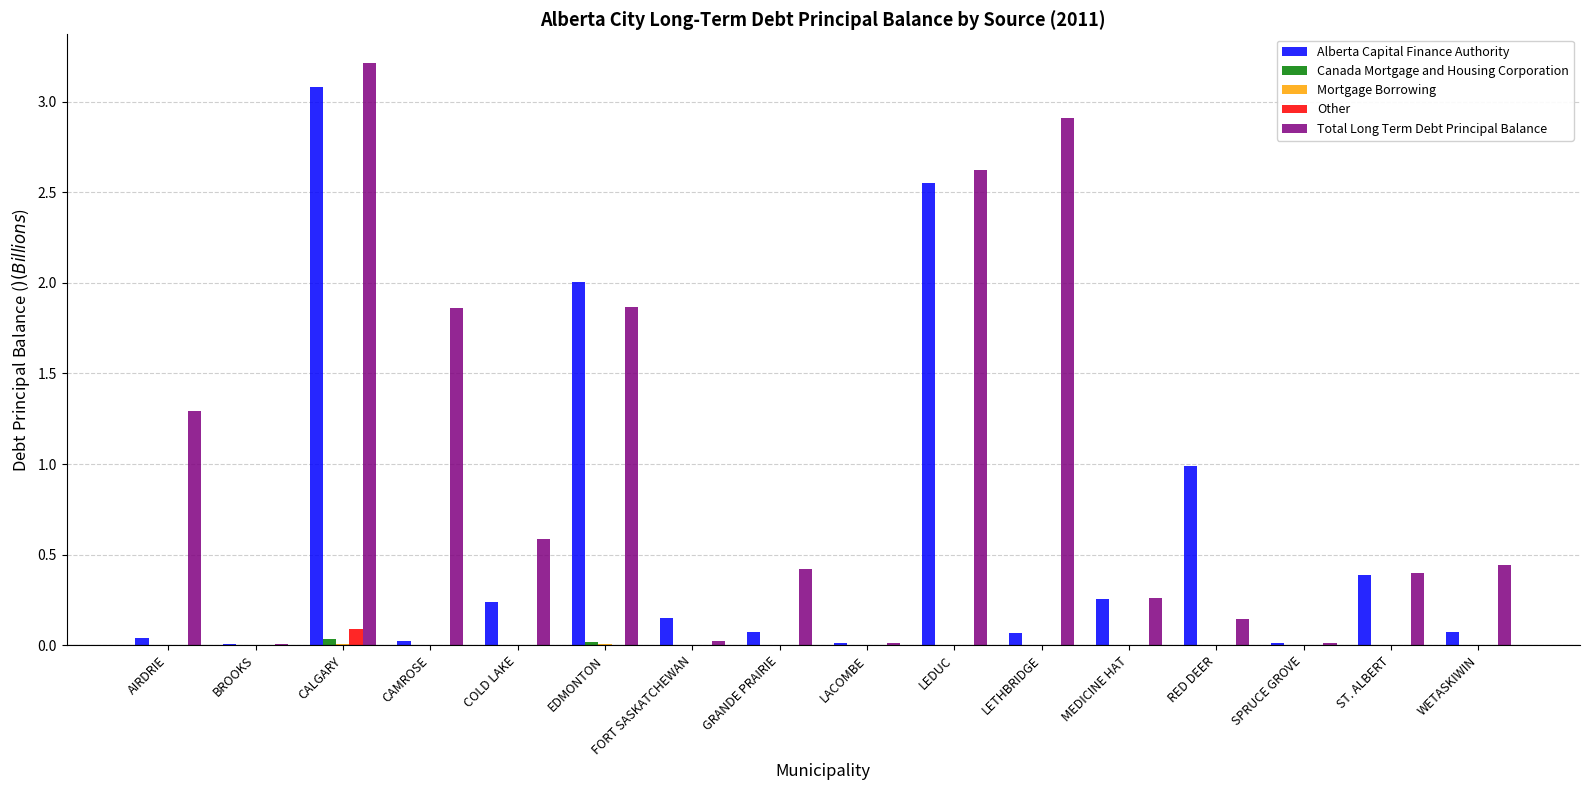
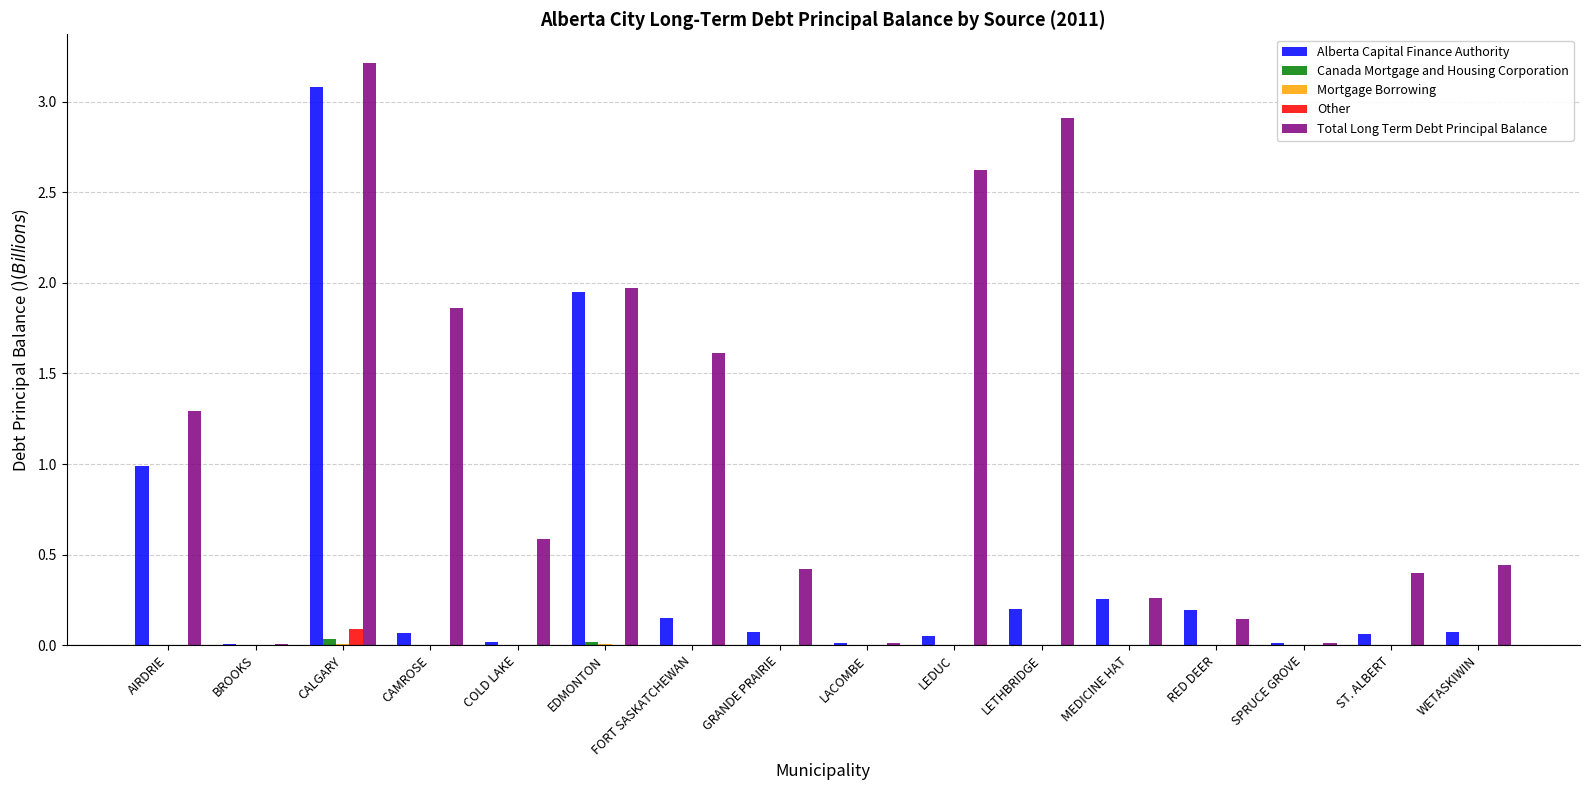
Alberta Capital Finance Authority, AIRDRIE: 0.04 -> 0.99
Alberta Capital Finance Authority, CAMROSE: 0.02 -> 0.07
Alberta Capital Finance Authority, COLD LAKE: 0.24 -> 0.02
Alberta Capital Finance Authority, EDMONTON: 2.01 -> 1.95
Total Long Term Debt Principal Balance, EDMONTON: 1.86 -> 1.97
Total Long Term Debt Principal Balance, FORT SASKATCHEWAN: 0.03 -> 1.61
Alberta Capital Finance Authority, LEDUC: 2.55 -> 0.05
Alberta Capital Finance Authority, LETHBRIDGE: 0.07 -> 0.20
Alberta Capital Finance Authority, RED DEER: 0.99 -> 0.20
Alberta Capital Finance Authority, ST. ALBERT: 0.39 -> 0.06
